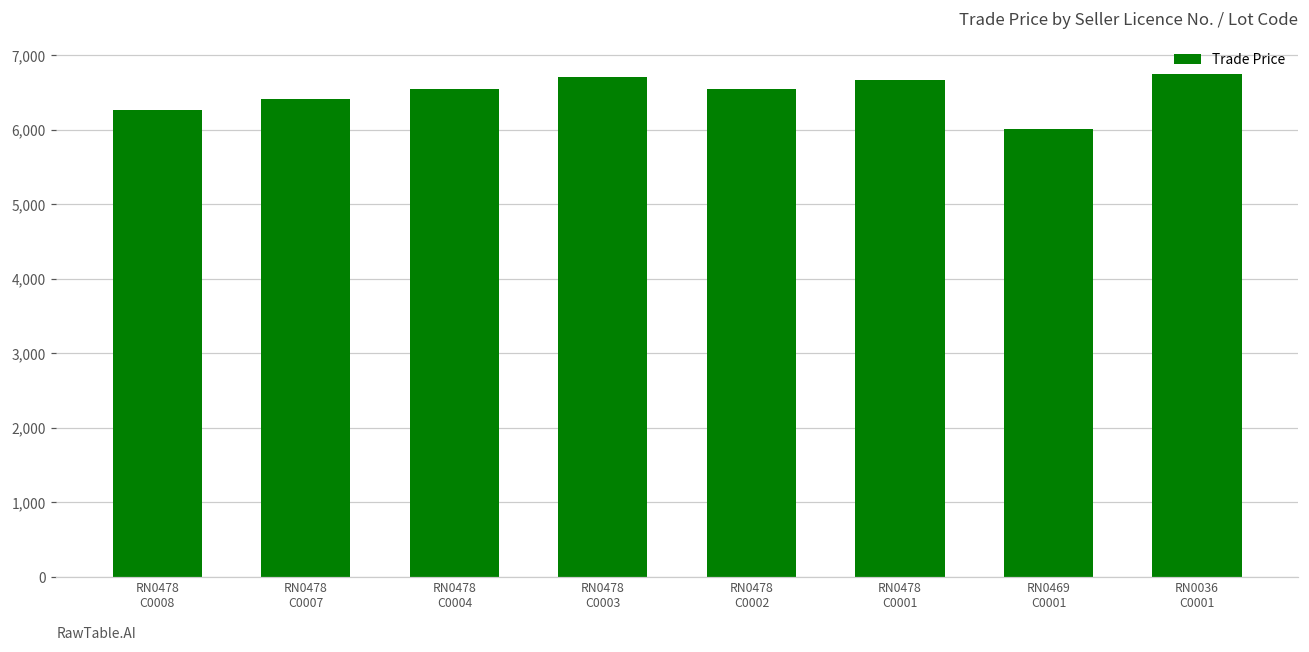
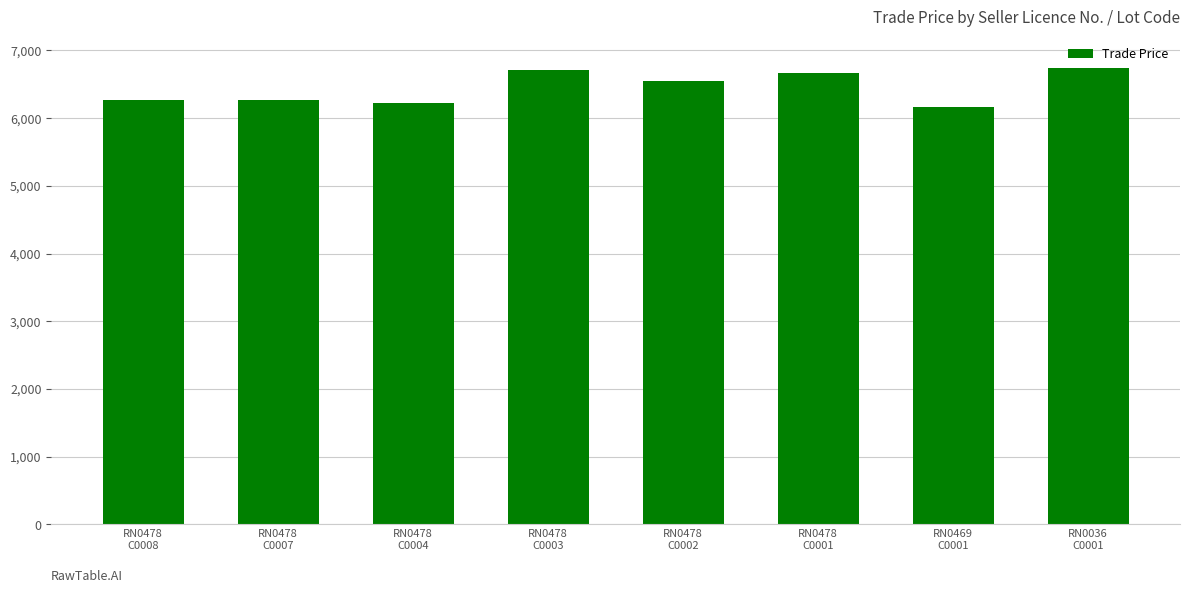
RN0478 C0007: 6,400 -> 6,300
RN0478 C0004: 6,500 -> 6,200
RN0469 C0001: 6,000 -> 6,200
